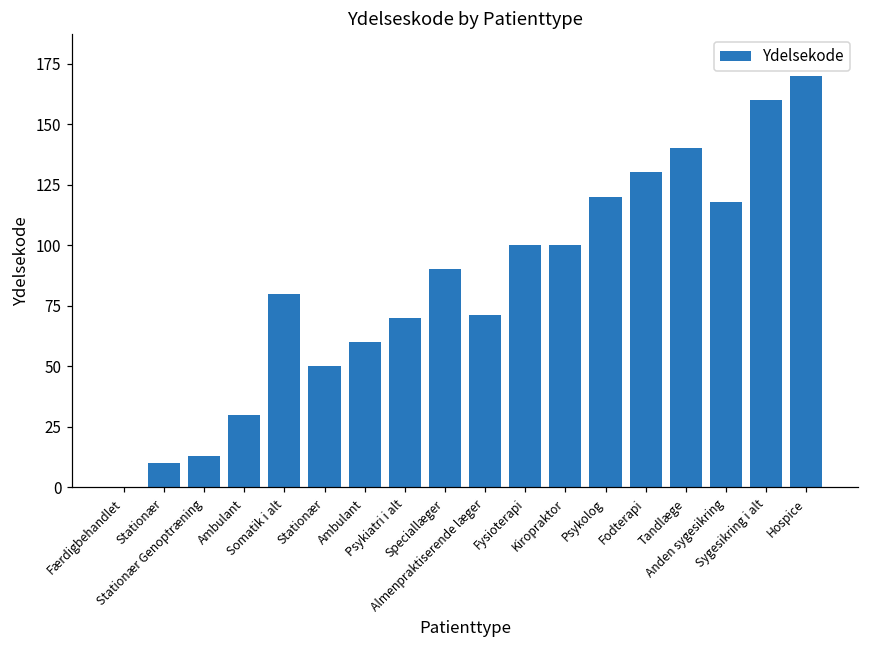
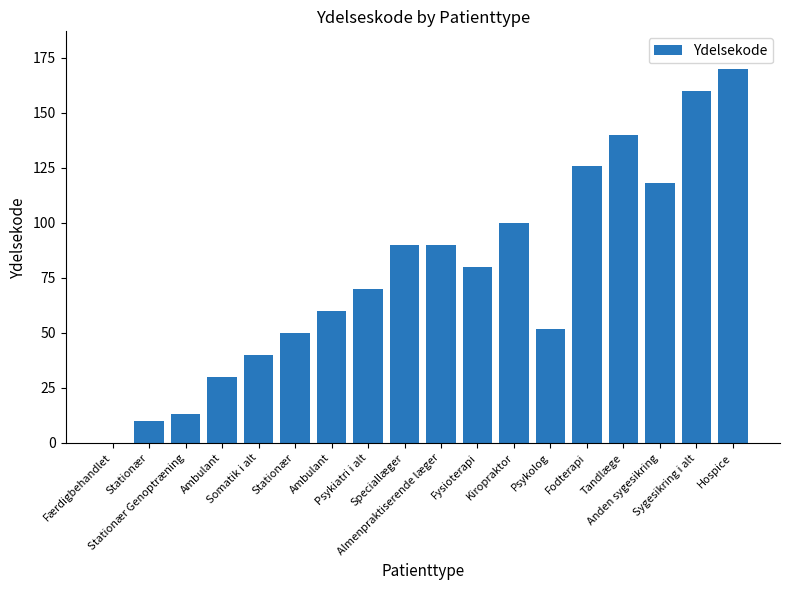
Somatik i alt: 80 -> 40
Almenpraktiserende læger: 71 -> 90
Fysioterapi: 100 -> 80
Psykolog: 120 -> 52
Fodterapi: 130 -> 126
